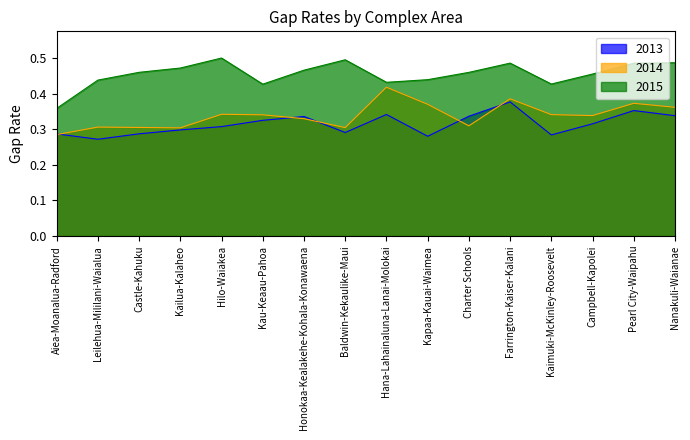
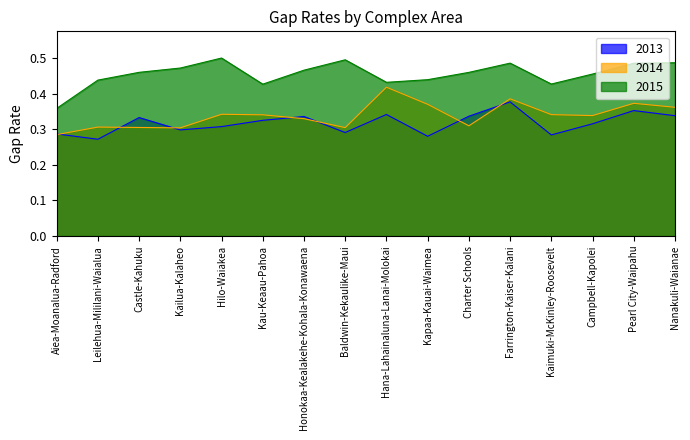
2013, Castle-Kahuku: 0.29 -> 0.33
